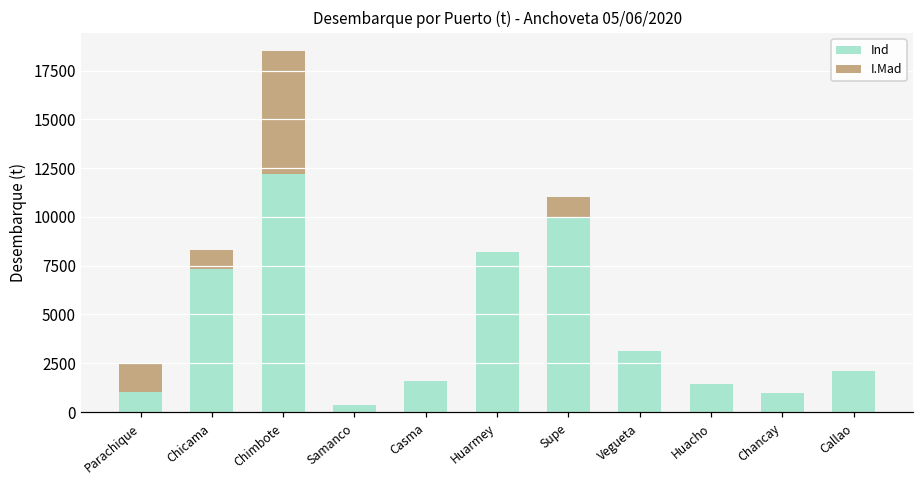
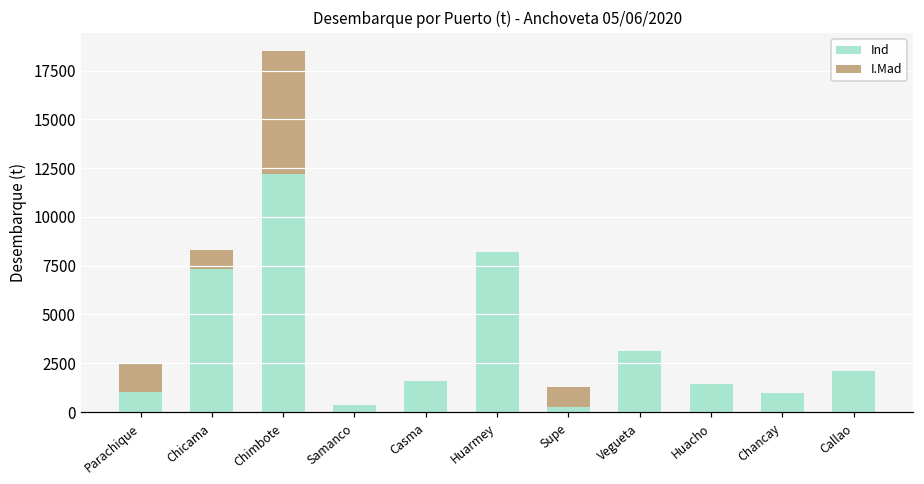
Ind, Supe: 10000 -> 200
